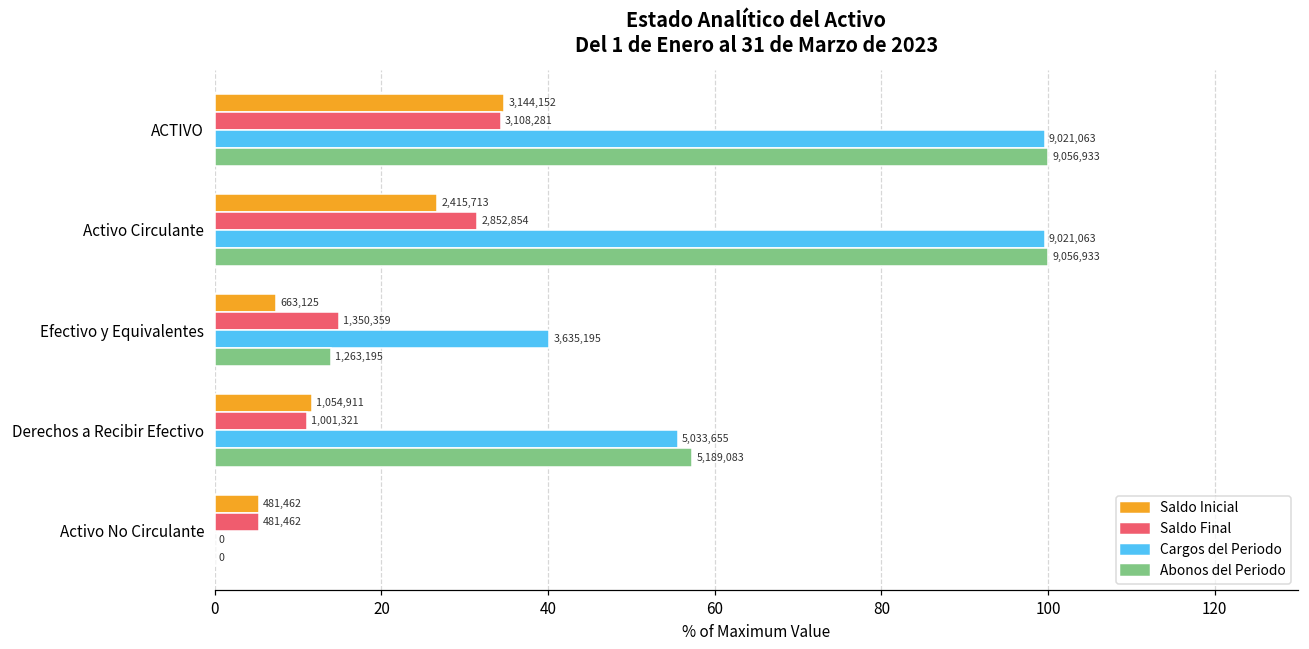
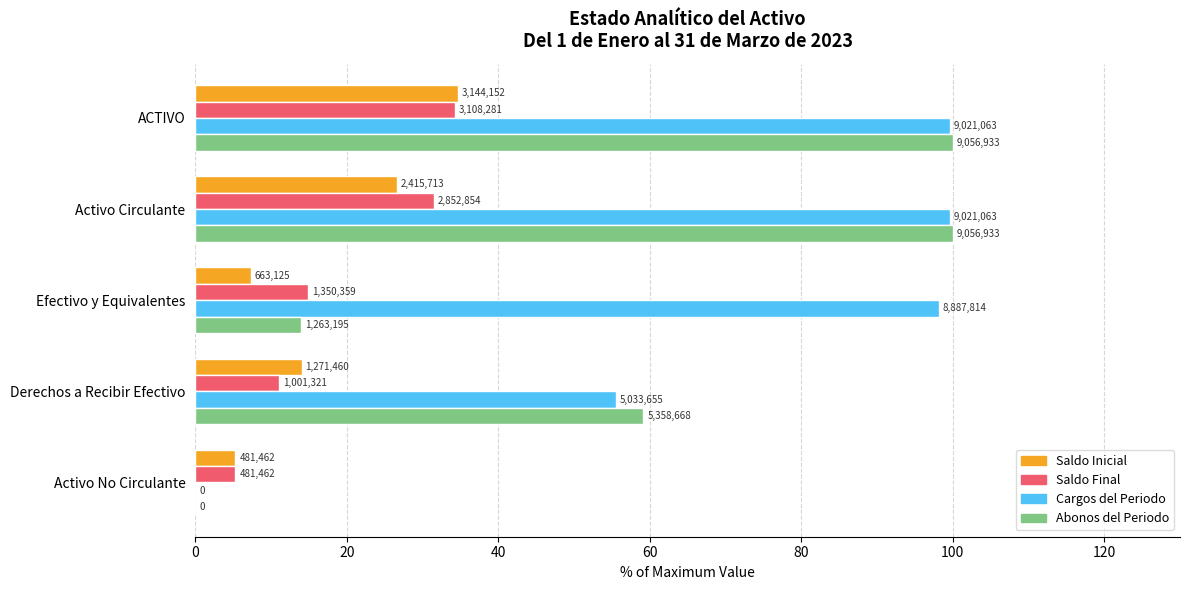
Cargos del Periodo, Efectivo y Equivalentes: 3,635,195 -> 8,887,814
Saldo Inicial, Derechos a Recibir Efectivo: 1,054,911 -> 1,271,460
Abonos del Periodo, Derechos a Recibir Efectivo: 5,189,083 -> 5,358,668
